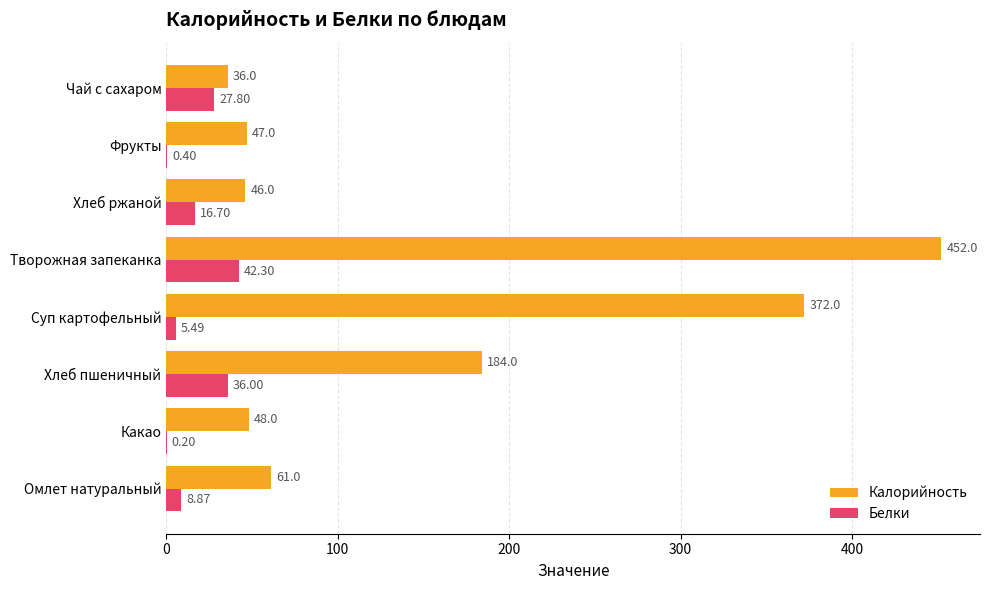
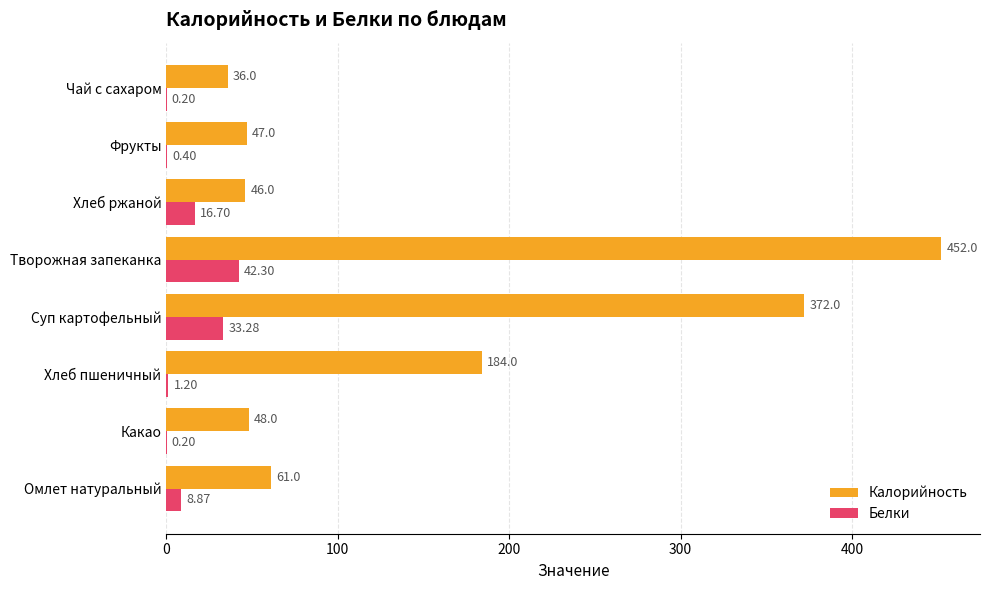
Белки, Чай с сахаром: 27.80 -> 0.20
Белки, Суп картофельный: 5.49 -> 33.28
Белки, Хлеб пшеничный: 36.00 -> 1.20
